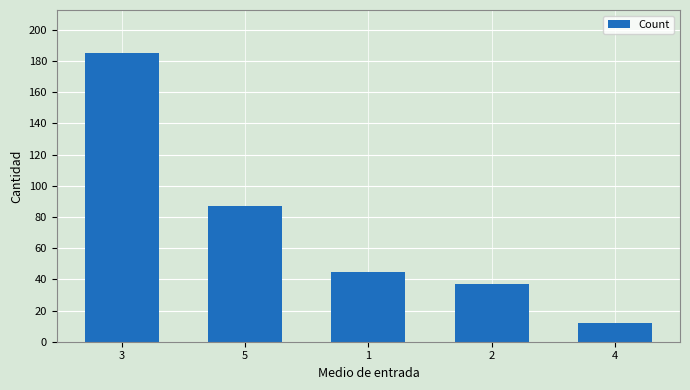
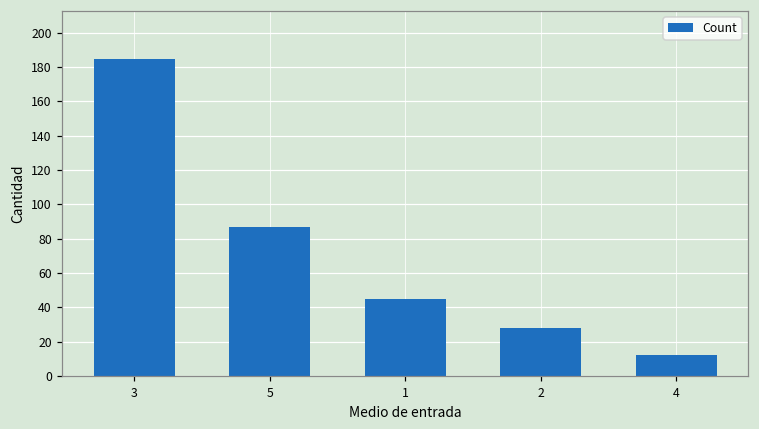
2: 37 -> 28
